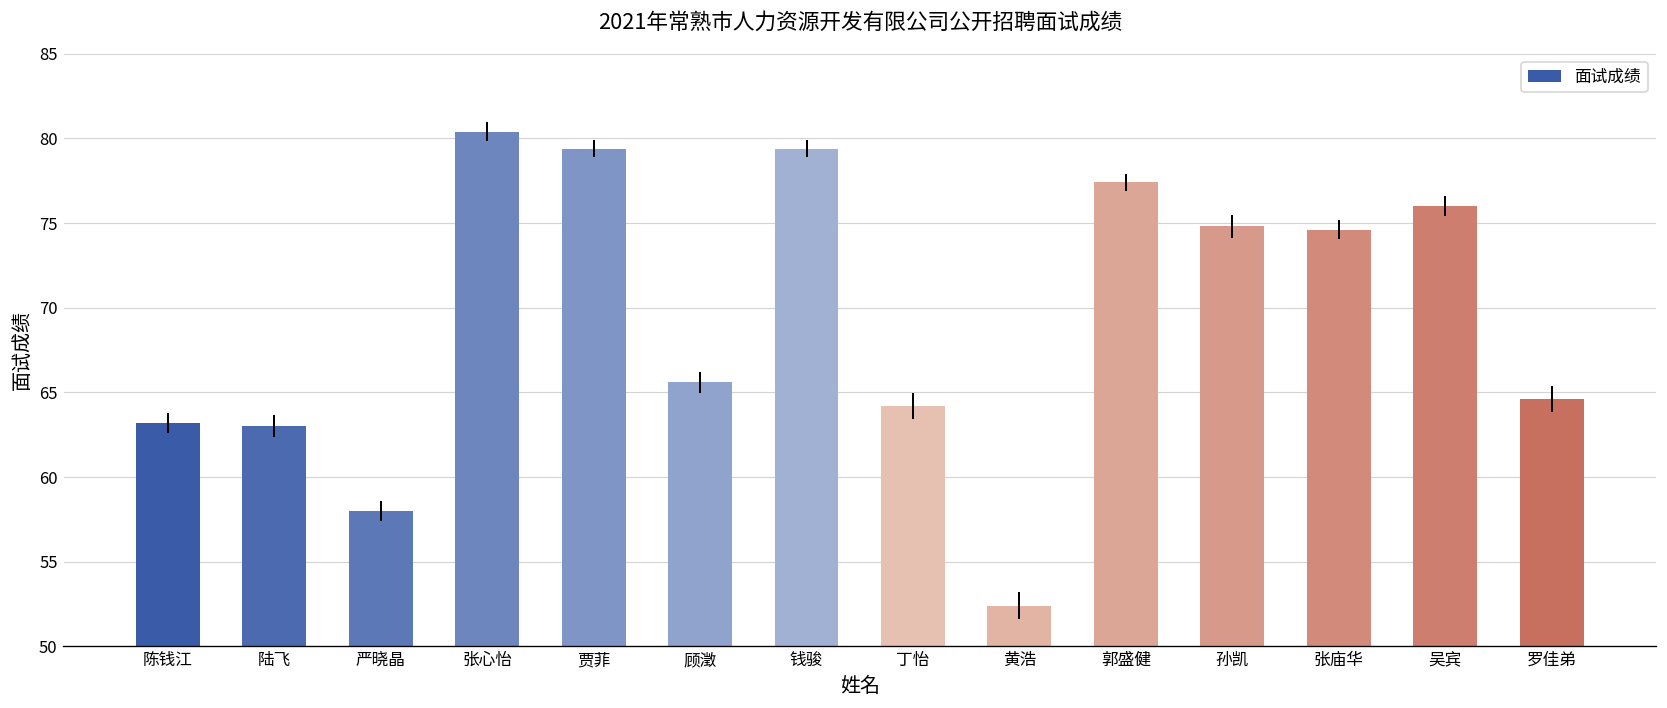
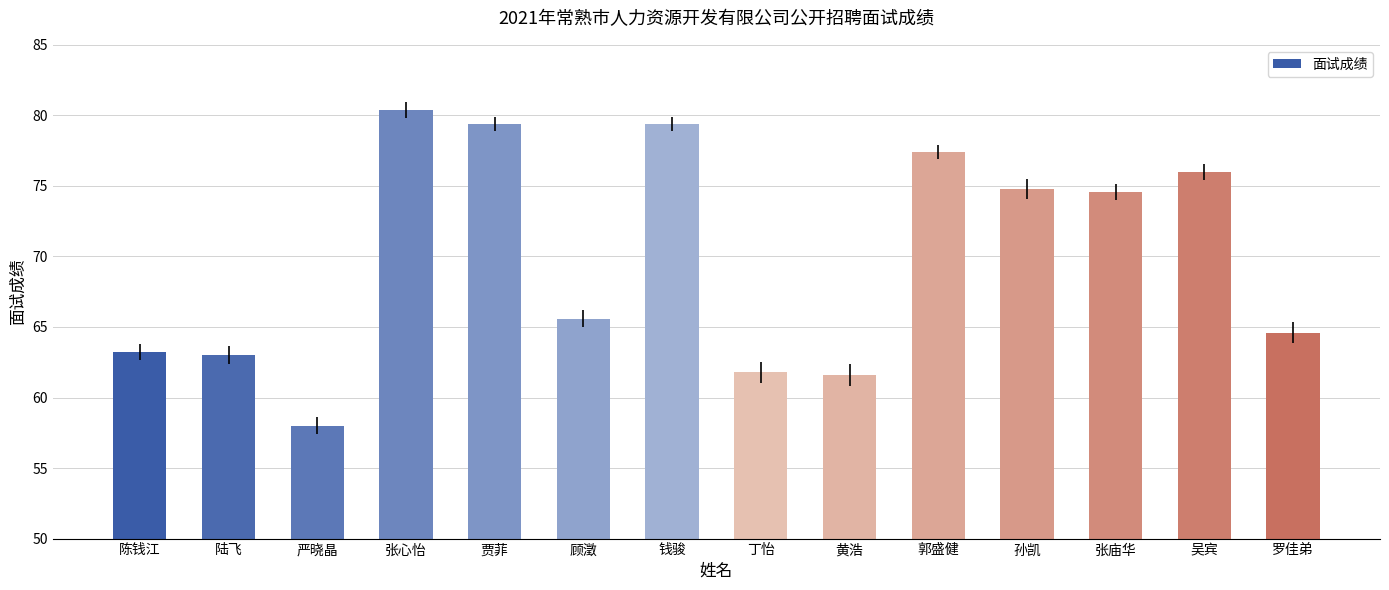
丁怡: 64.2 -> 61.8
黄浩: 52.4 -> 61.6
